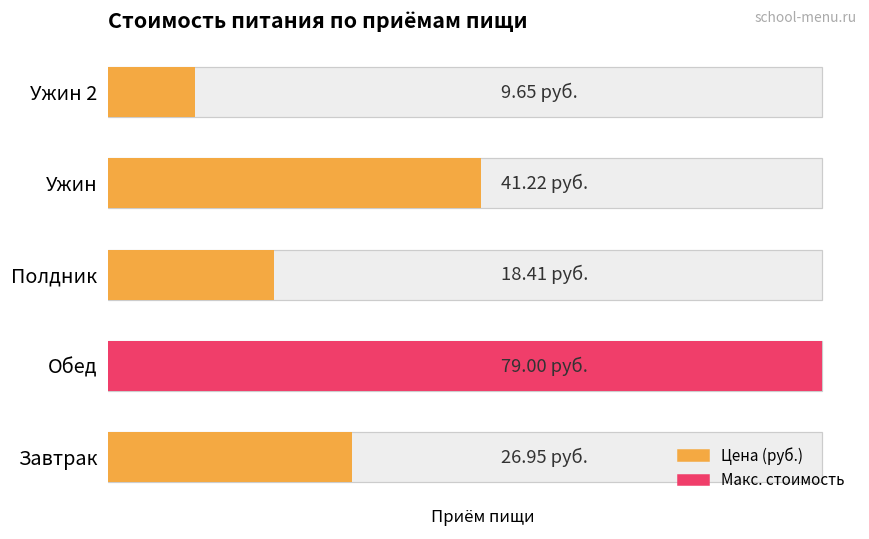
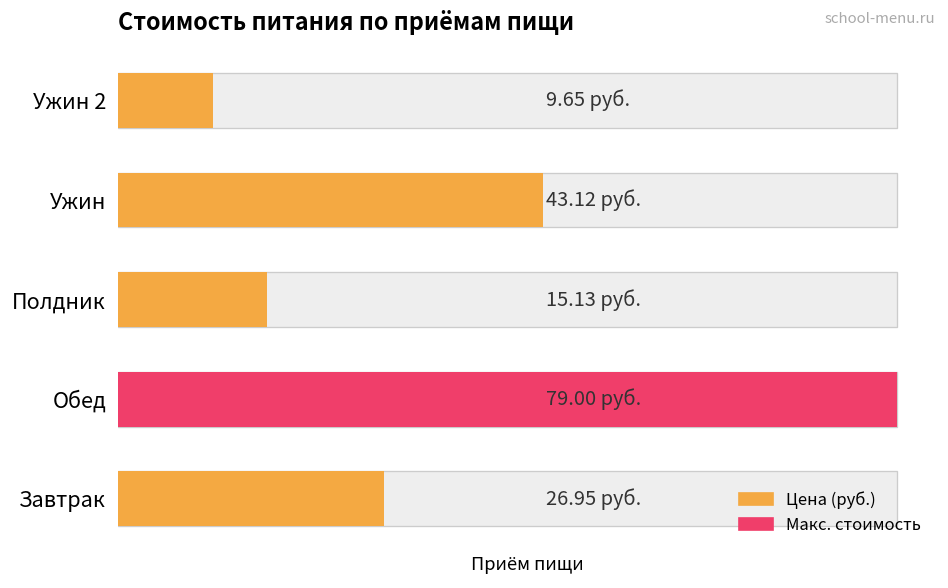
Цена (руб.), Ужин: 41.22 -> 43.12
Цена (руб.), Полдник: 18.41 -> 15.13
